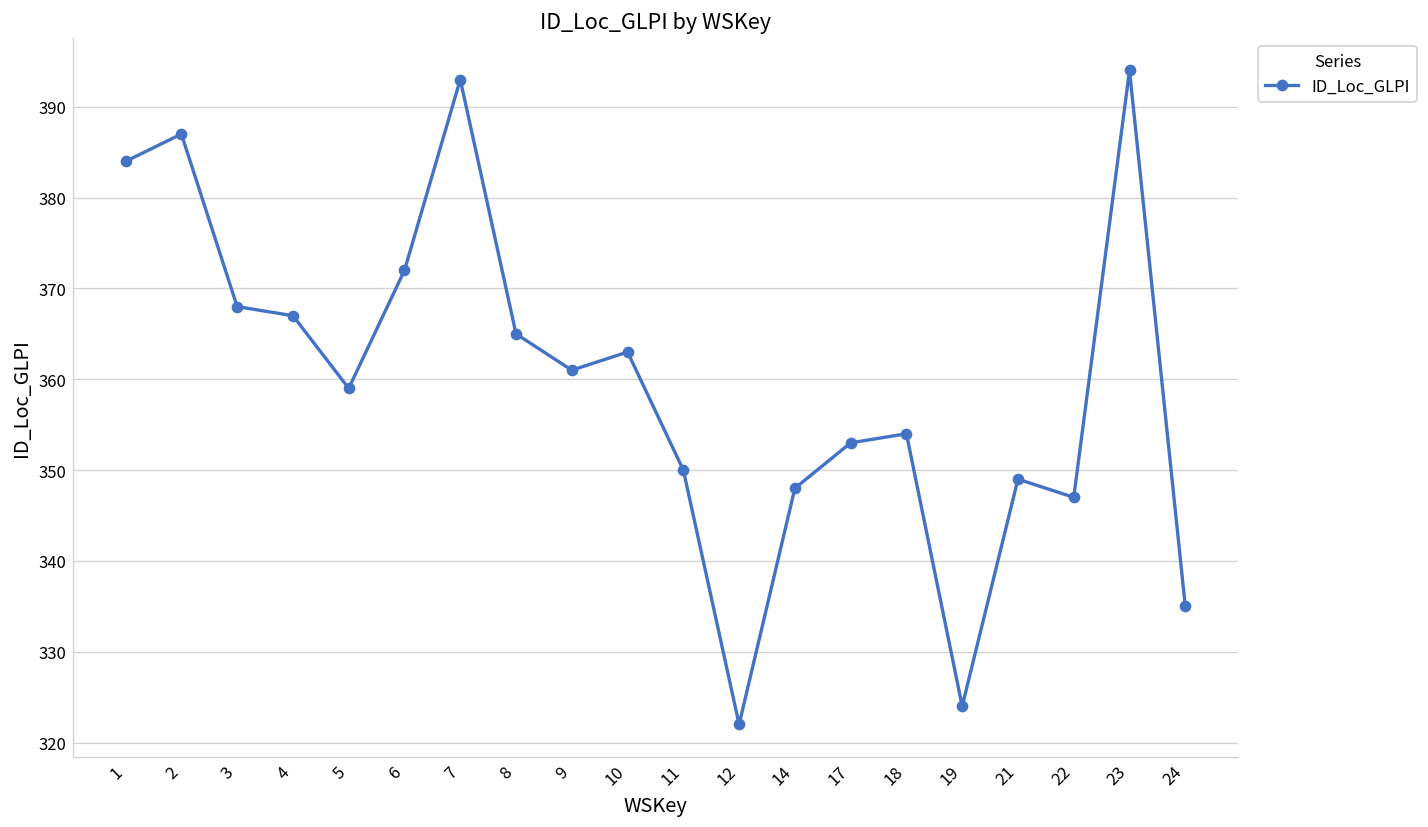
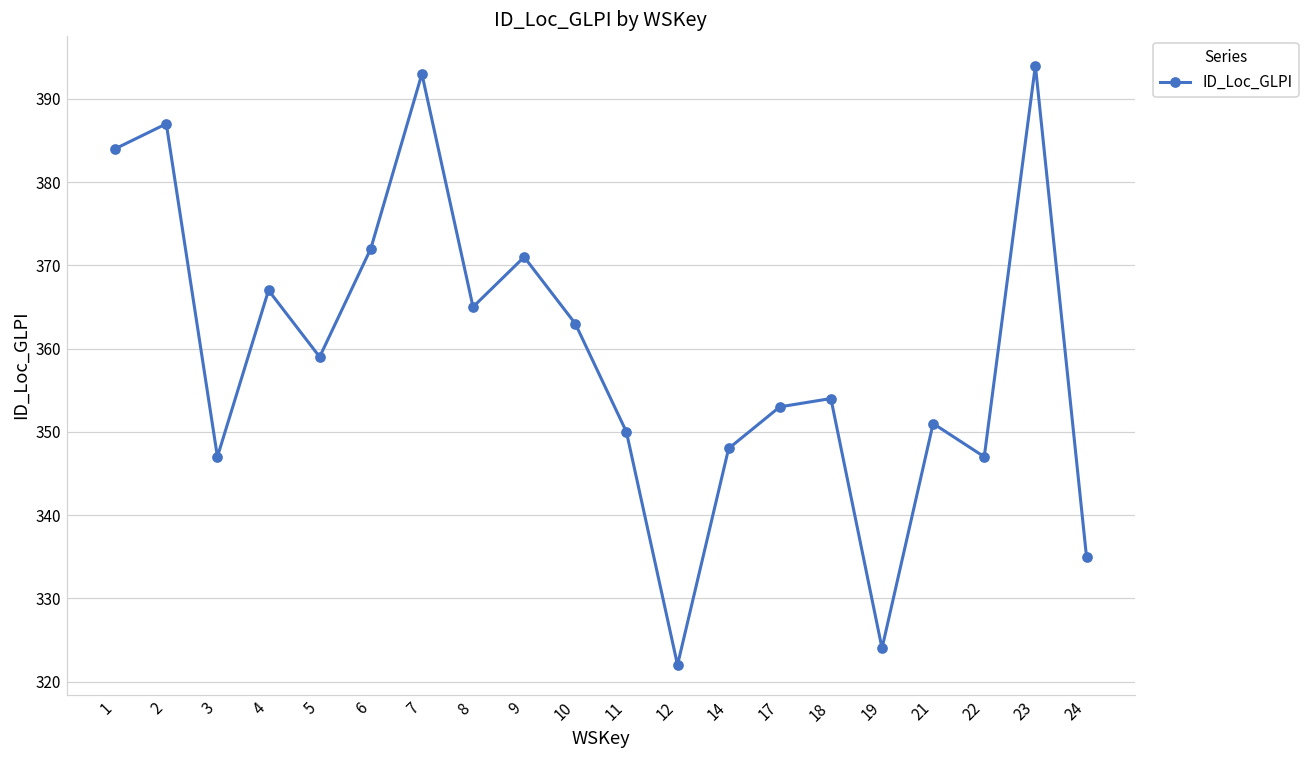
3: 368 -> 347
9: 361 -> 371
21: 349 -> 351
